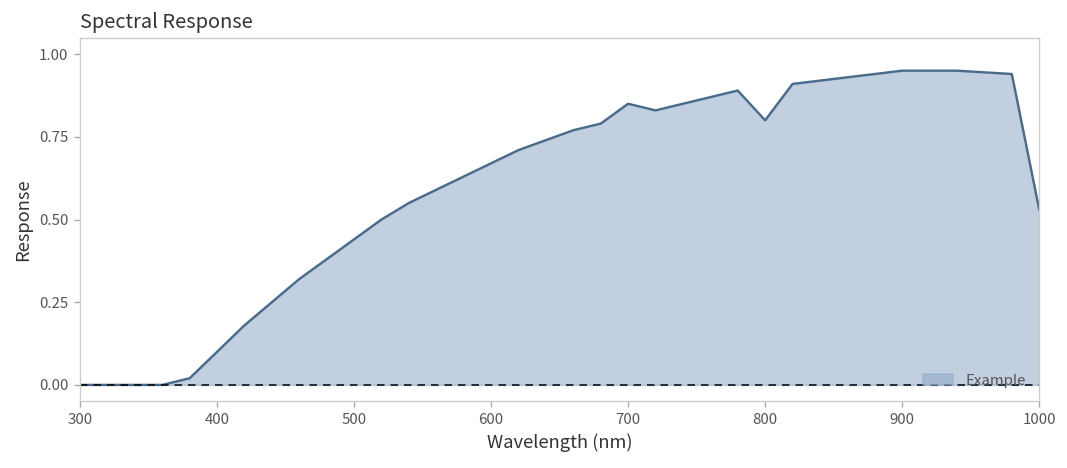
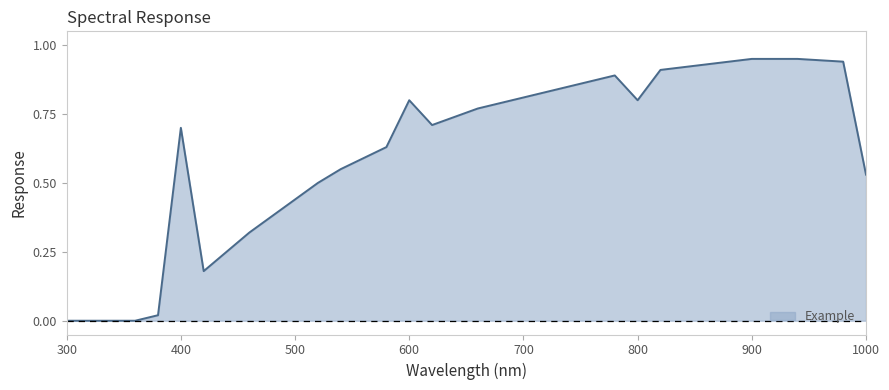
400: 0.1 -> 0.7
600: 0.67 -> 0.80
700: 0.85 -> 0.81
